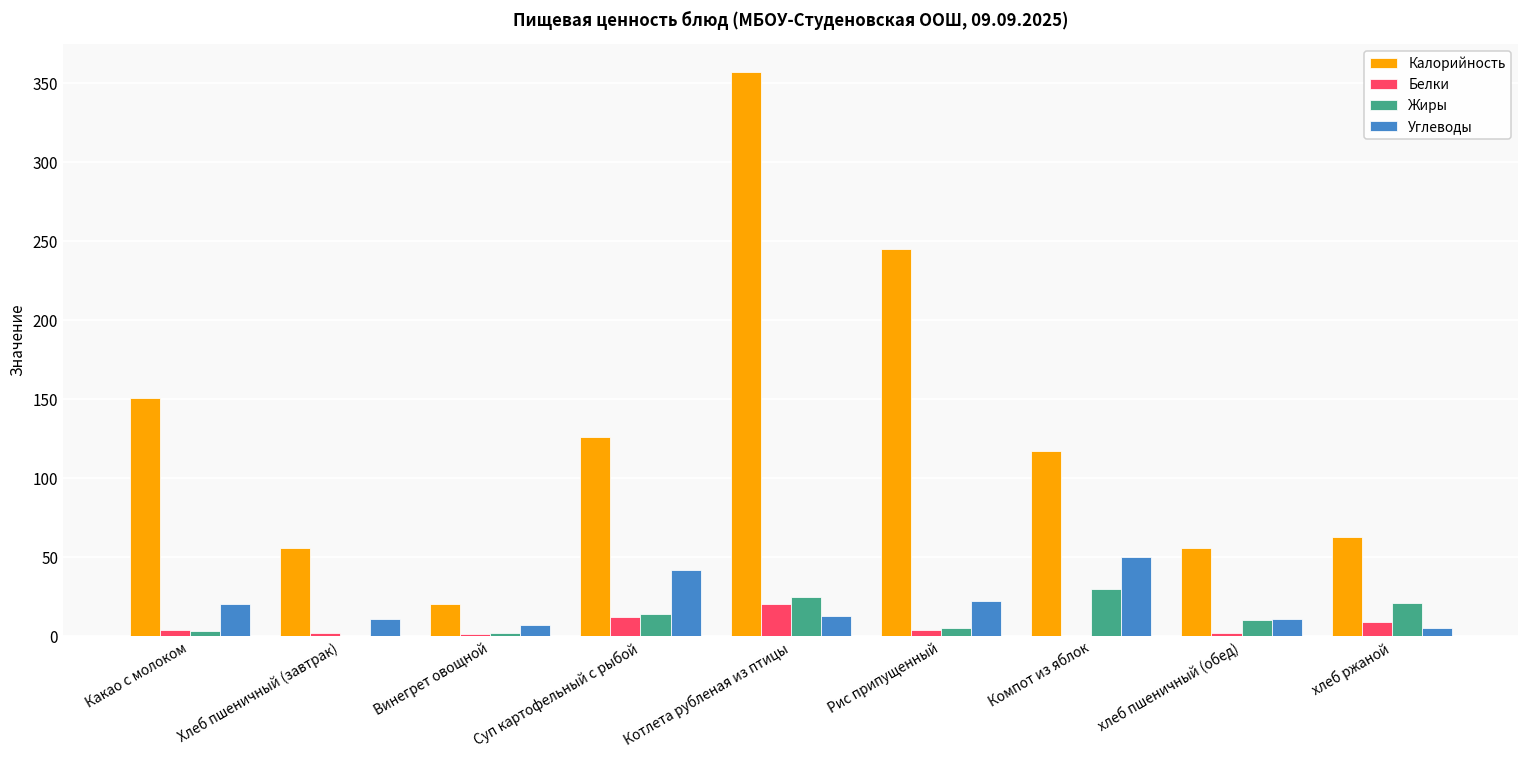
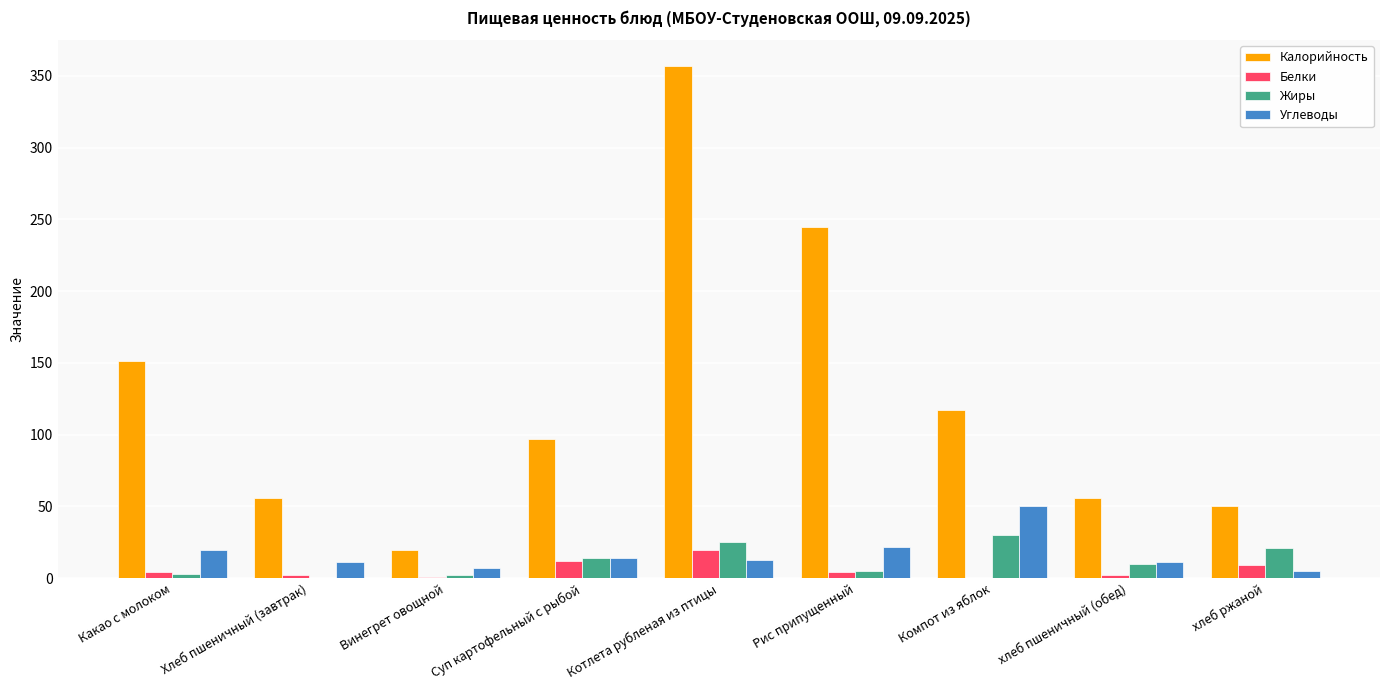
Калорийность, Суп картофельный с рыбой: 126 -> 97
Углеводы, Суп картофельный с рыбой: 42 -> 14
Калорийность, хлеб ржаной: 63 -> 50
